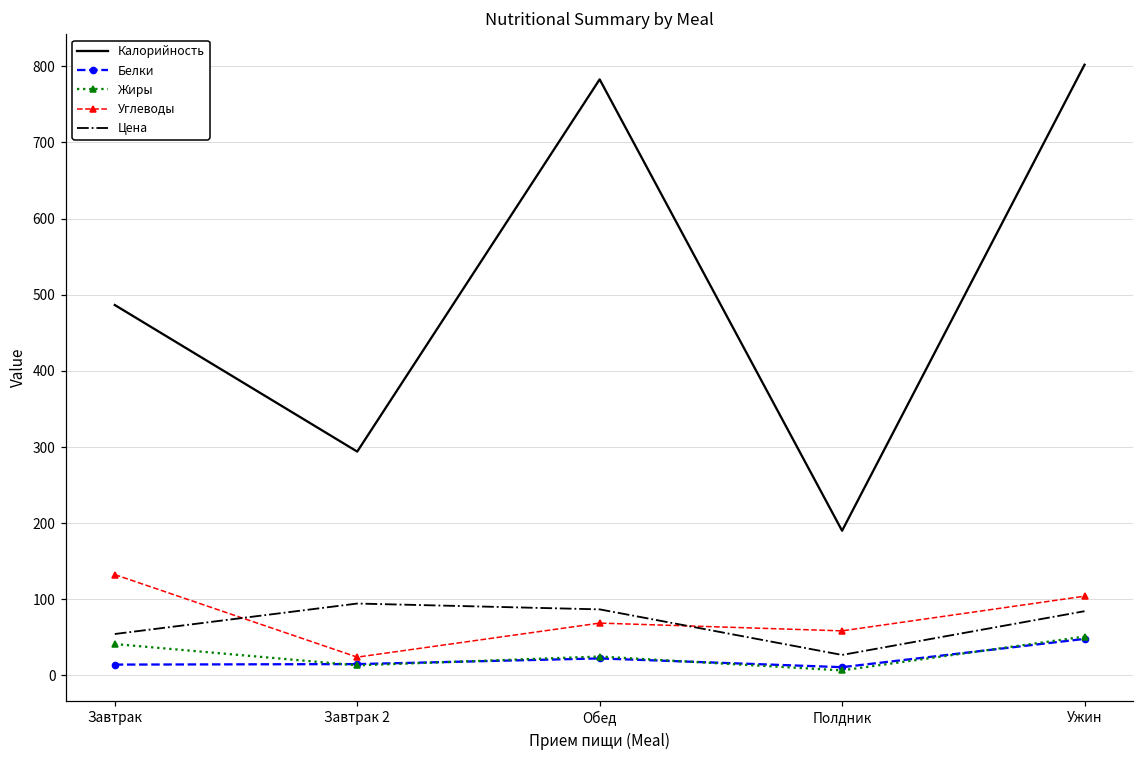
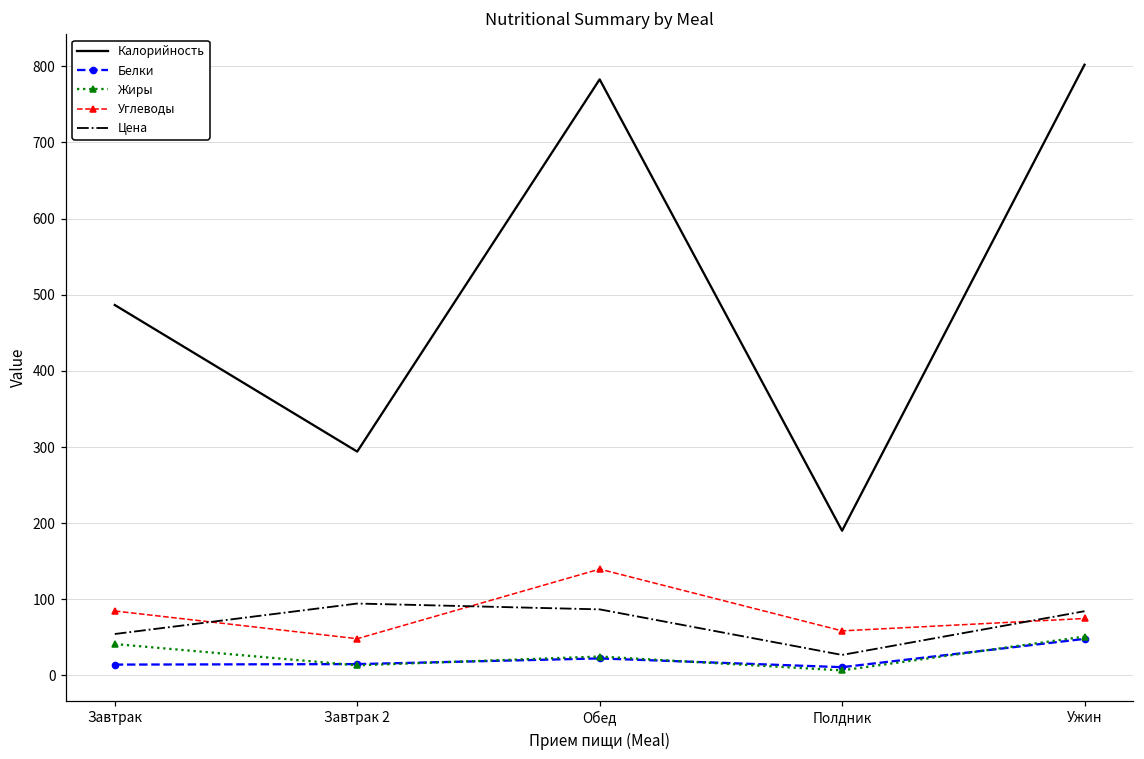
Углеводы, Завтрак: 130 -> 80
Углеводы, Завтрак 2: 20 -> 50
Углеводы, Обед: 70 -> 140
Углеводы, Ужин: 100 -> 70
